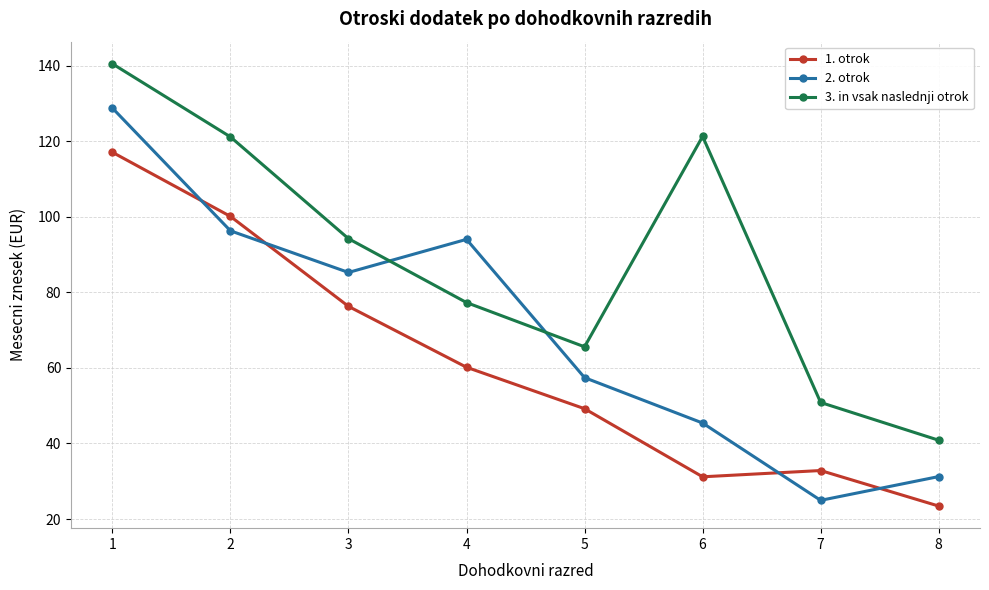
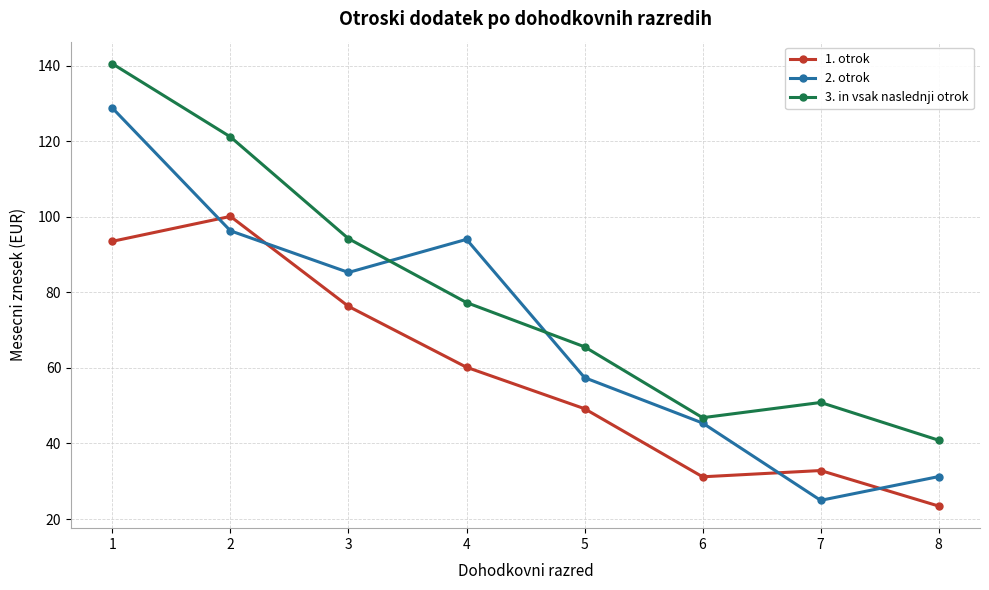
1. otrok, 1: 117 -> 93
3. in vsak naslednji otrok, 6: 121 -> 47
